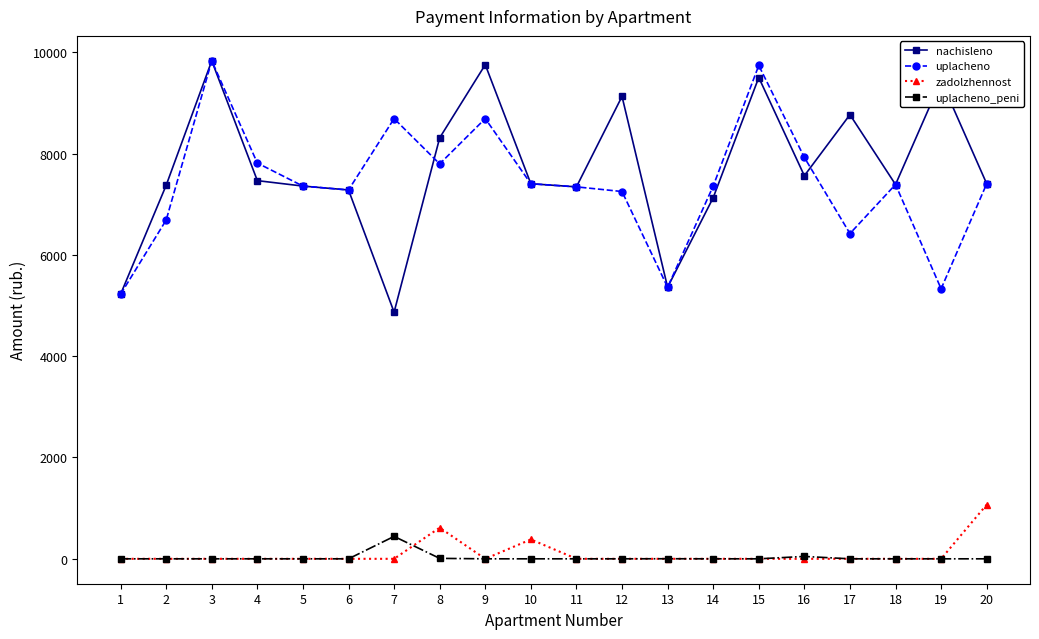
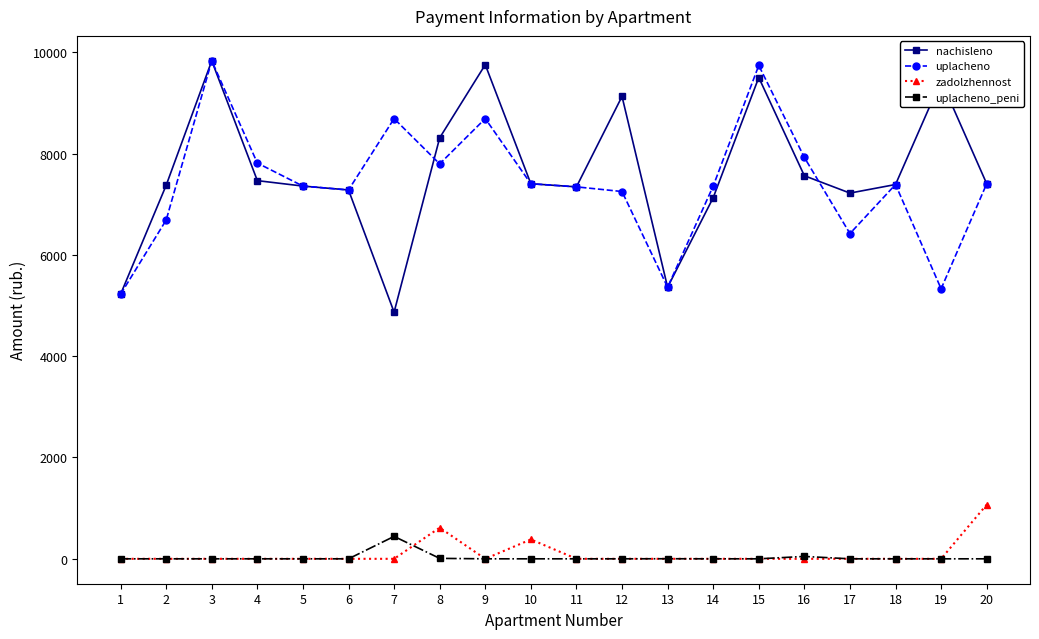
nachisleno, 17: 8800 -> 7200
